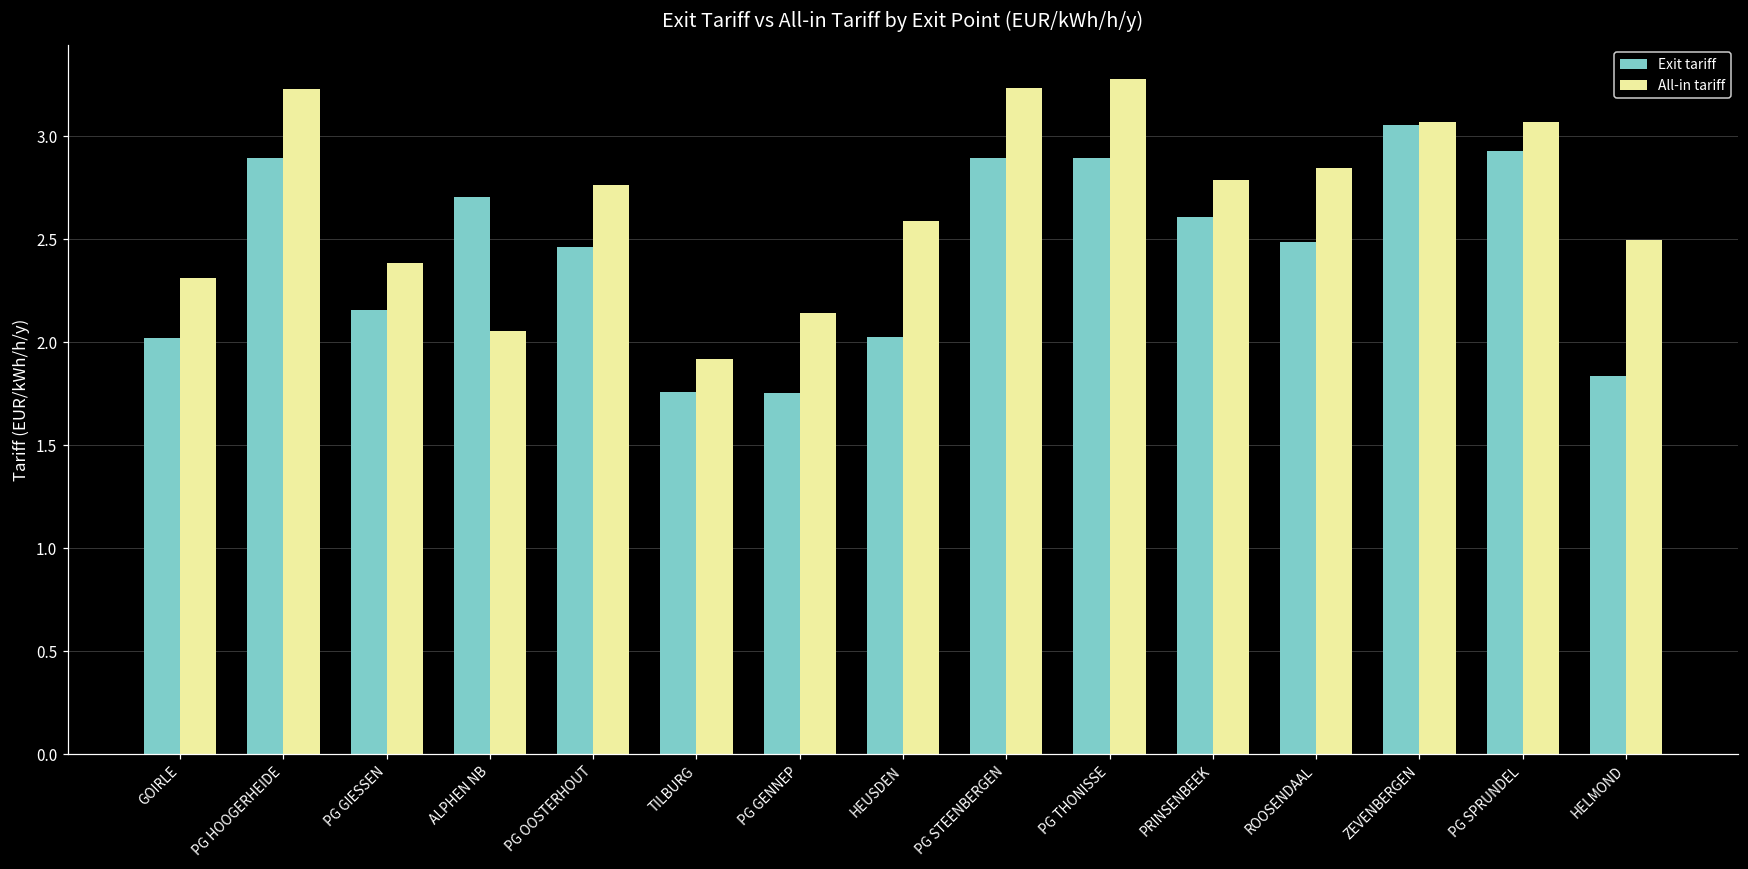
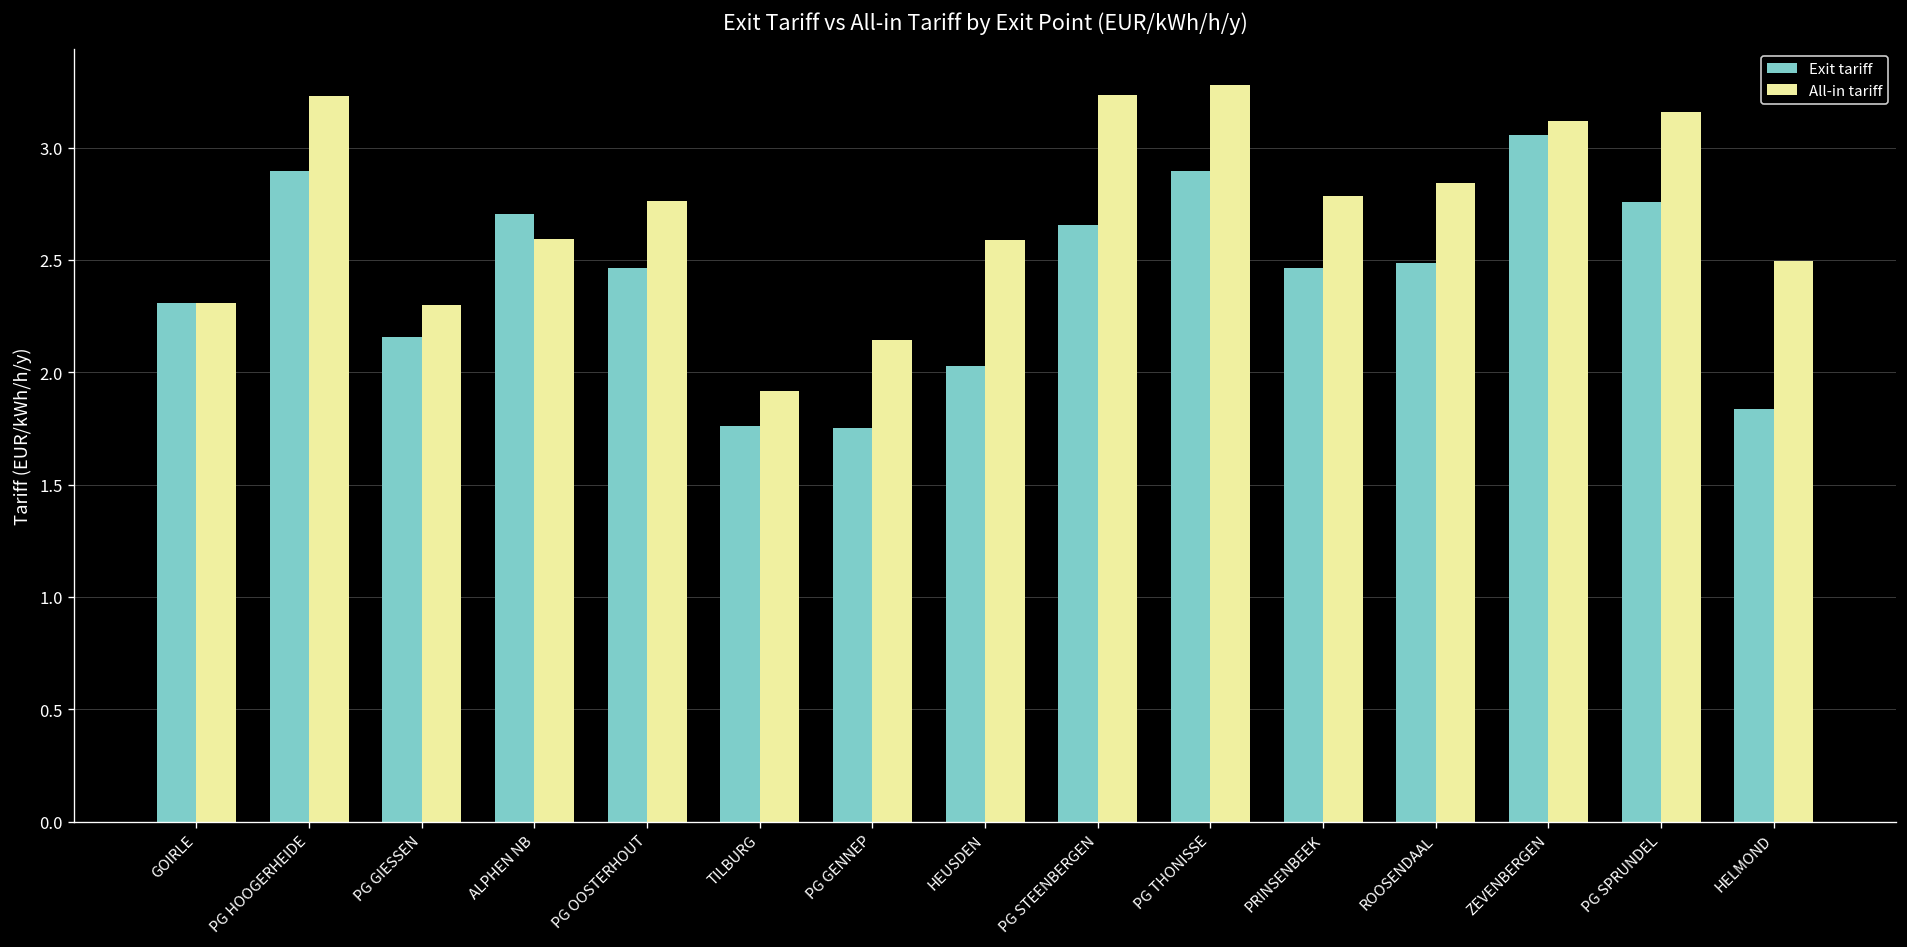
Exit tariff, GOIRLE: 2.02 -> 2.31
All-in tariff, PG GIESSEN: 2.38 -> 2.30
All-in tariff, ALPHEN NB: 2.05 -> 2.59
Exit tariff, PG STEENBERGEN: 2.90 -> 2.65
Exit tariff, PRINSENBEEK: 2.61 -> 2.46
All-in tariff, ZEVENBERGEN: 3.07 -> 3.12
Exit tariff, PG SPRUNDEL: 2.93 -> 2.76
All-in tariff, PG SPRUNDEL: 3.07 -> 3.16
